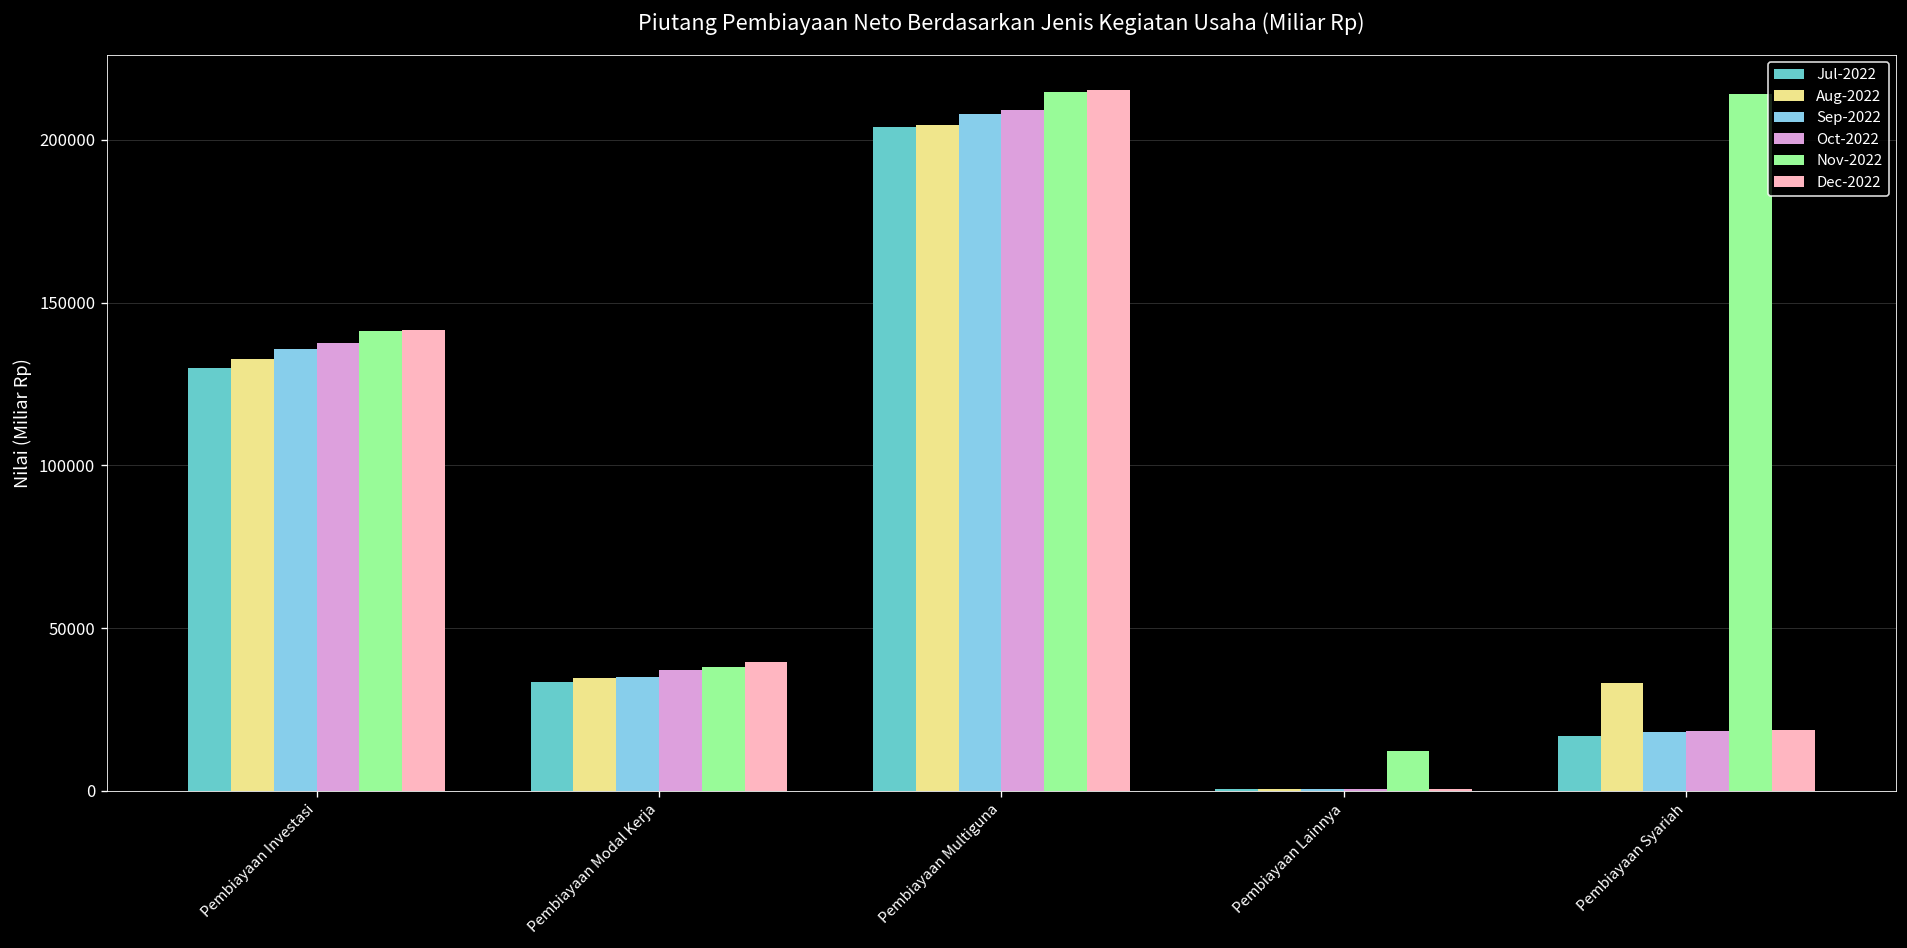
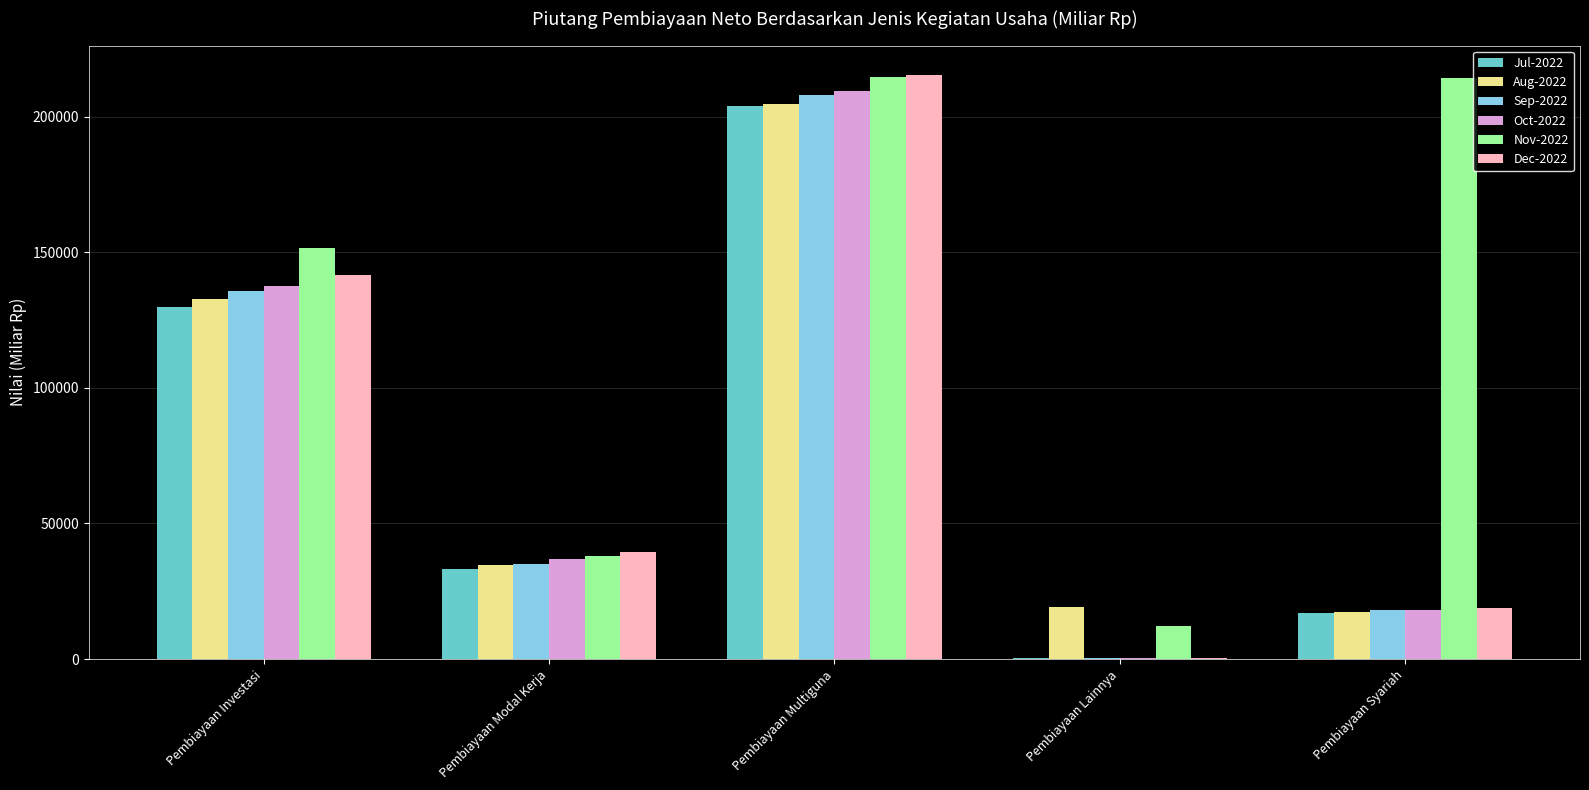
Nov-2022, Pembiayaan Investasi: 141000 -> 152000
Aug-2022, Pembiayaan Lainnya: 1000 -> 19000
Aug-2022, Pembiayaan Syariah: 33000 -> 17000
